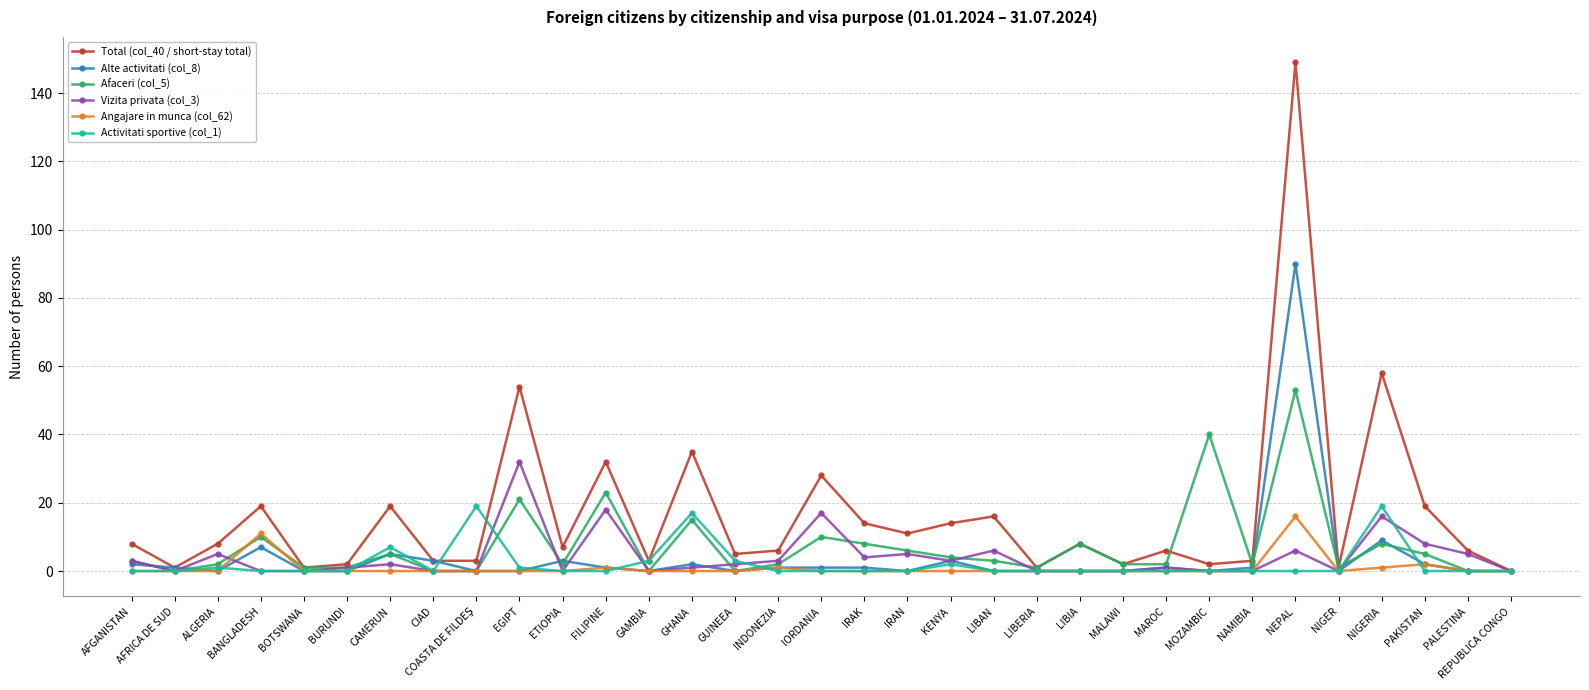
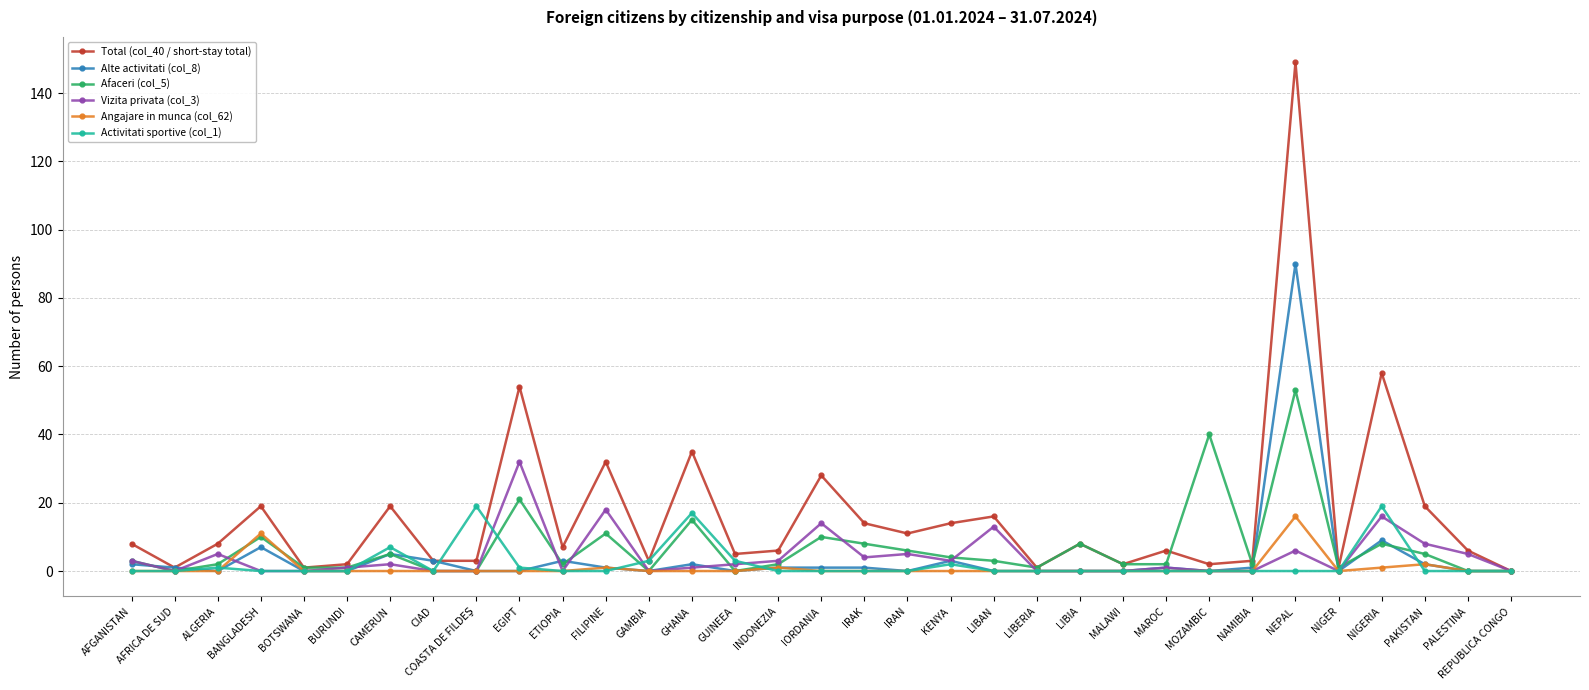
Afaceri (col_5), FILIPINE: 23 -> 11
Vizita privata (col_3), IORDANIA: 17 -> 14
Vizita privata (col_3), LIBAN: 6 -> 13
